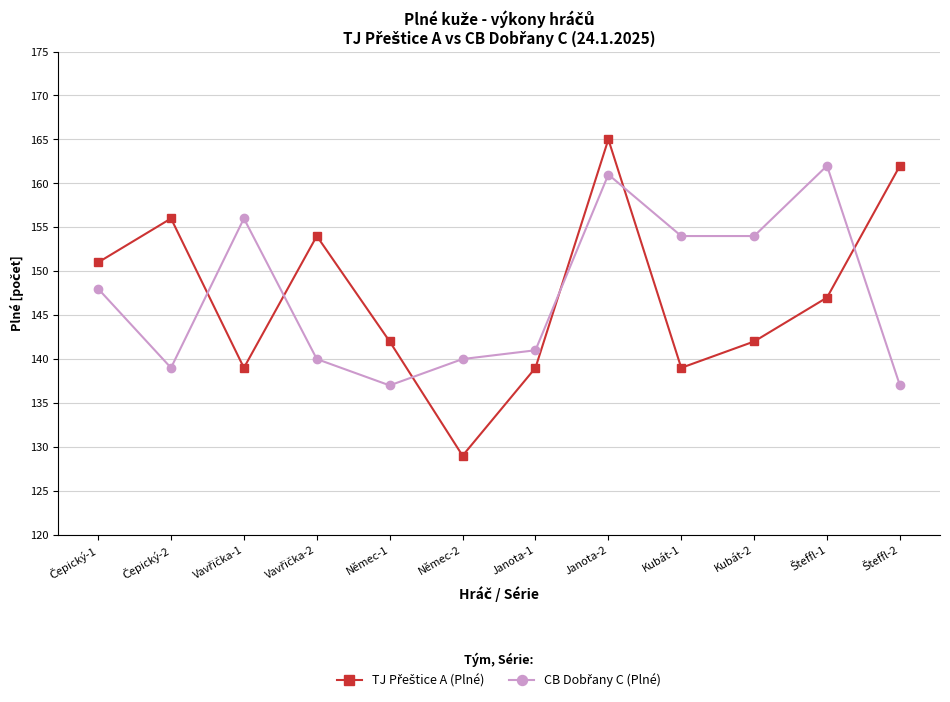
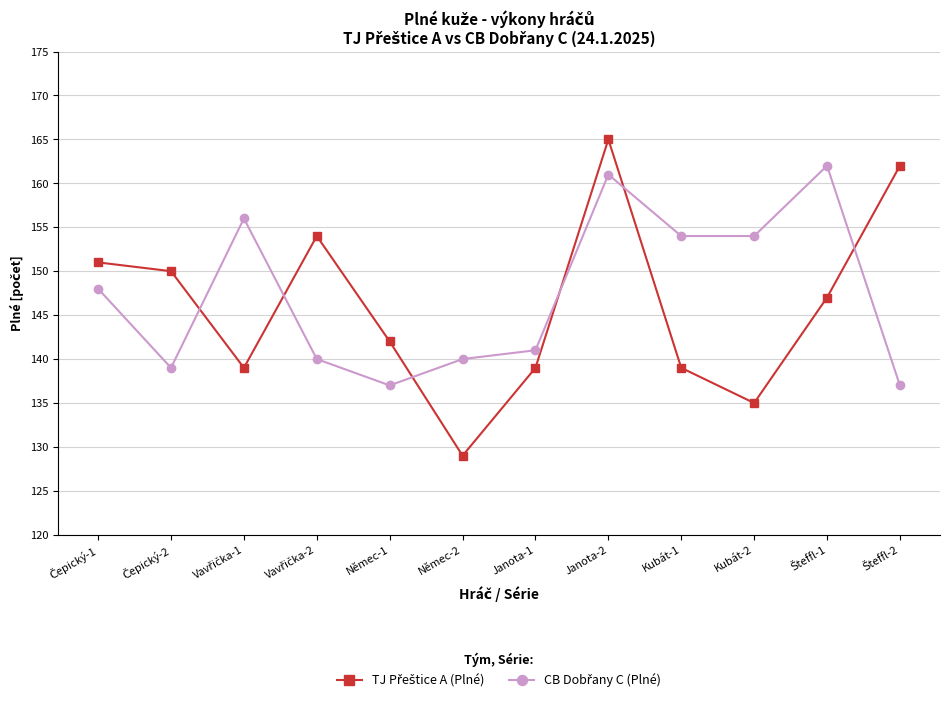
TJ Přeštice A (Plné), Čepický-2: 156 -> 150
TJ Přeštice A (Plné), Kubát-2: 142 -> 135
